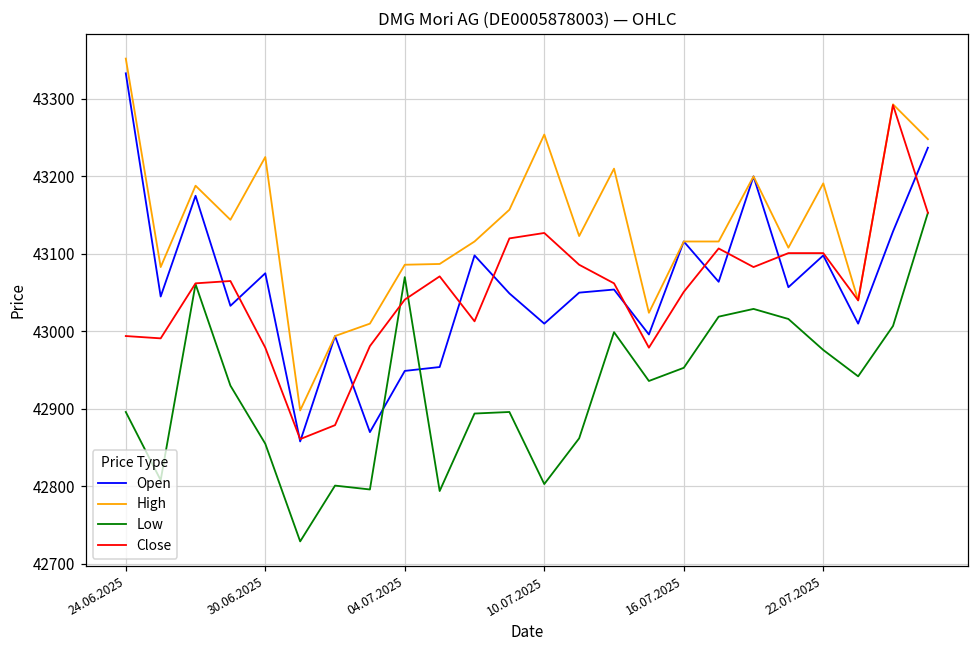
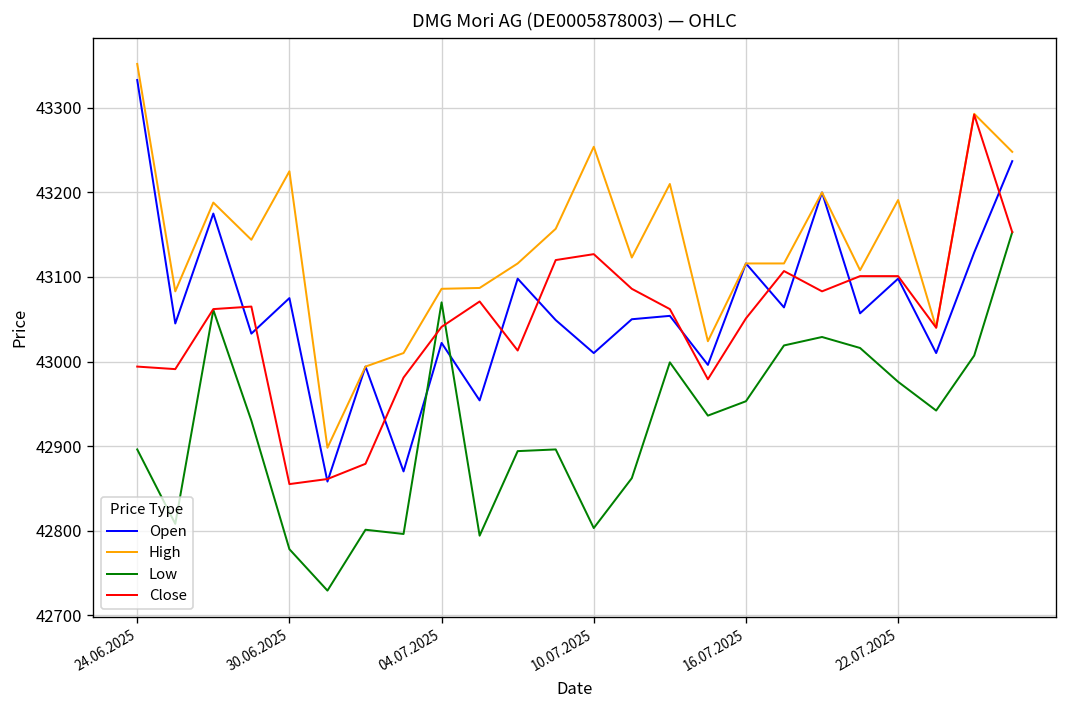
Low, 30.06.2025: 42860 -> 42780
Close, 30.06.2025: 42980 -> 42860
Open, 04.07.2025: 42950 -> 43020
